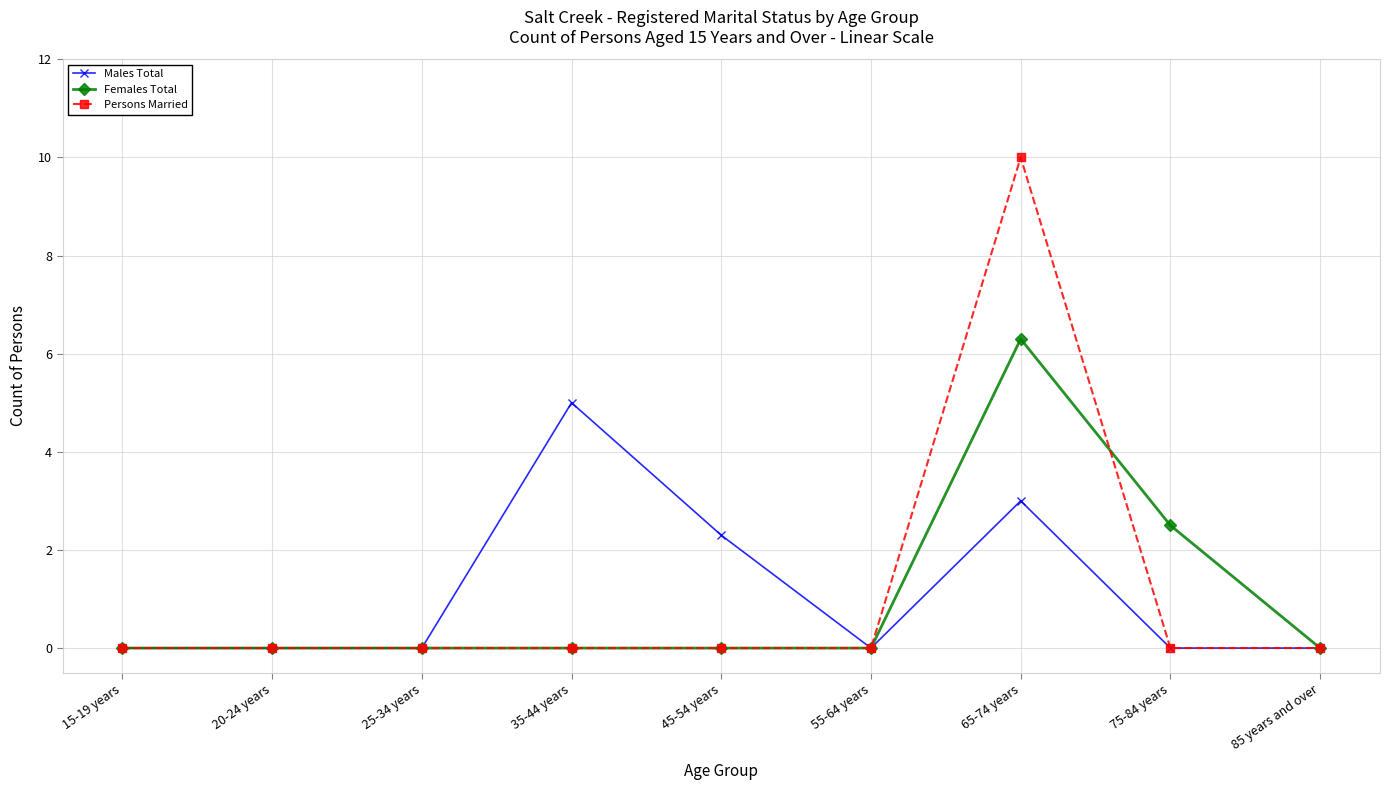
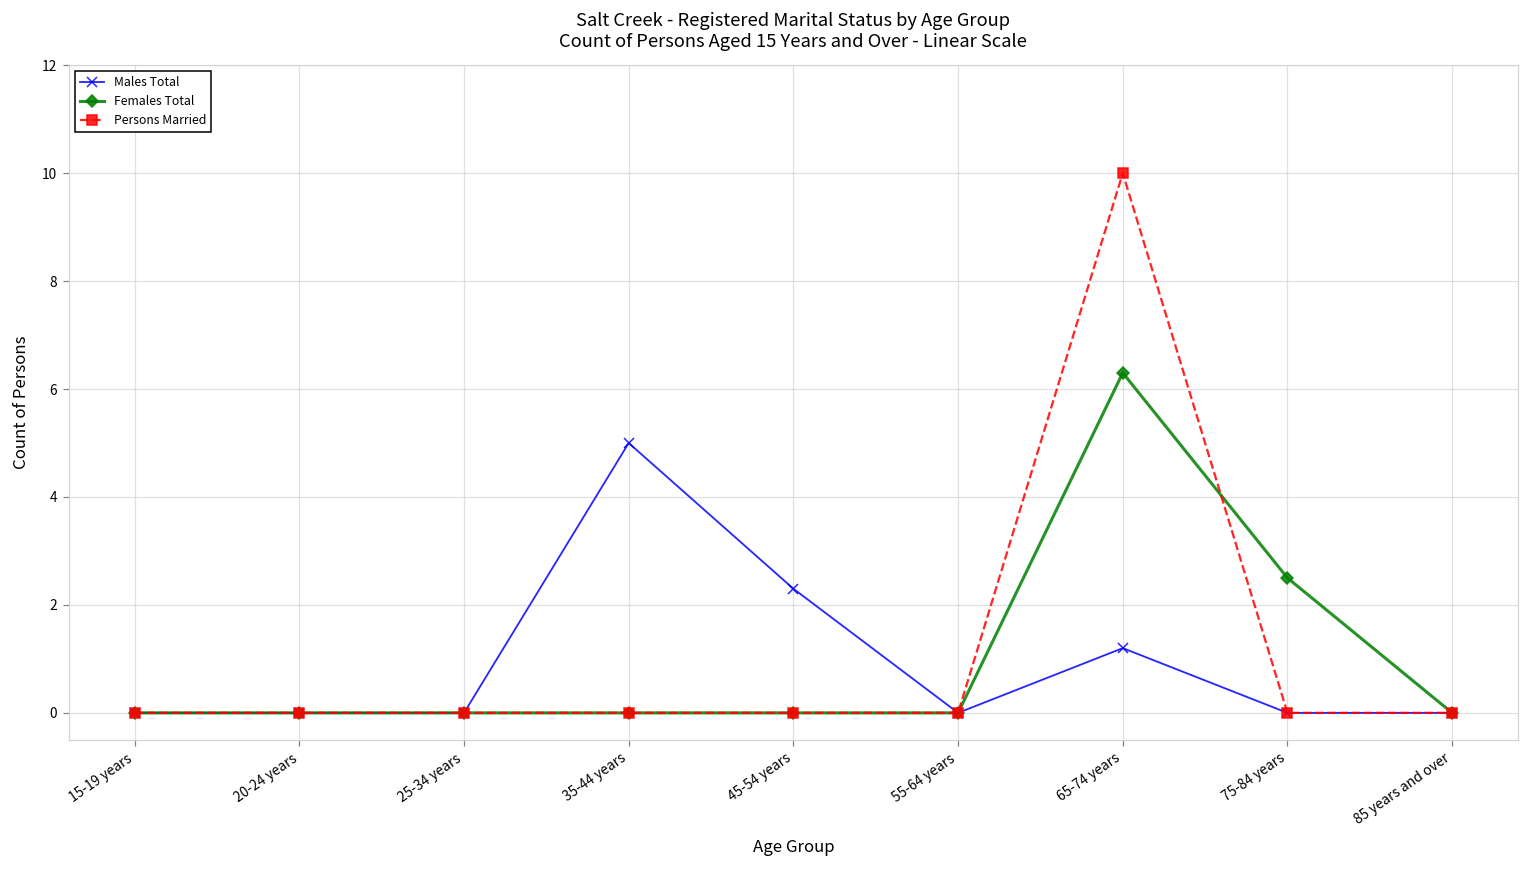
Males Total, 65-74 years: 3.0 -> 1.2
